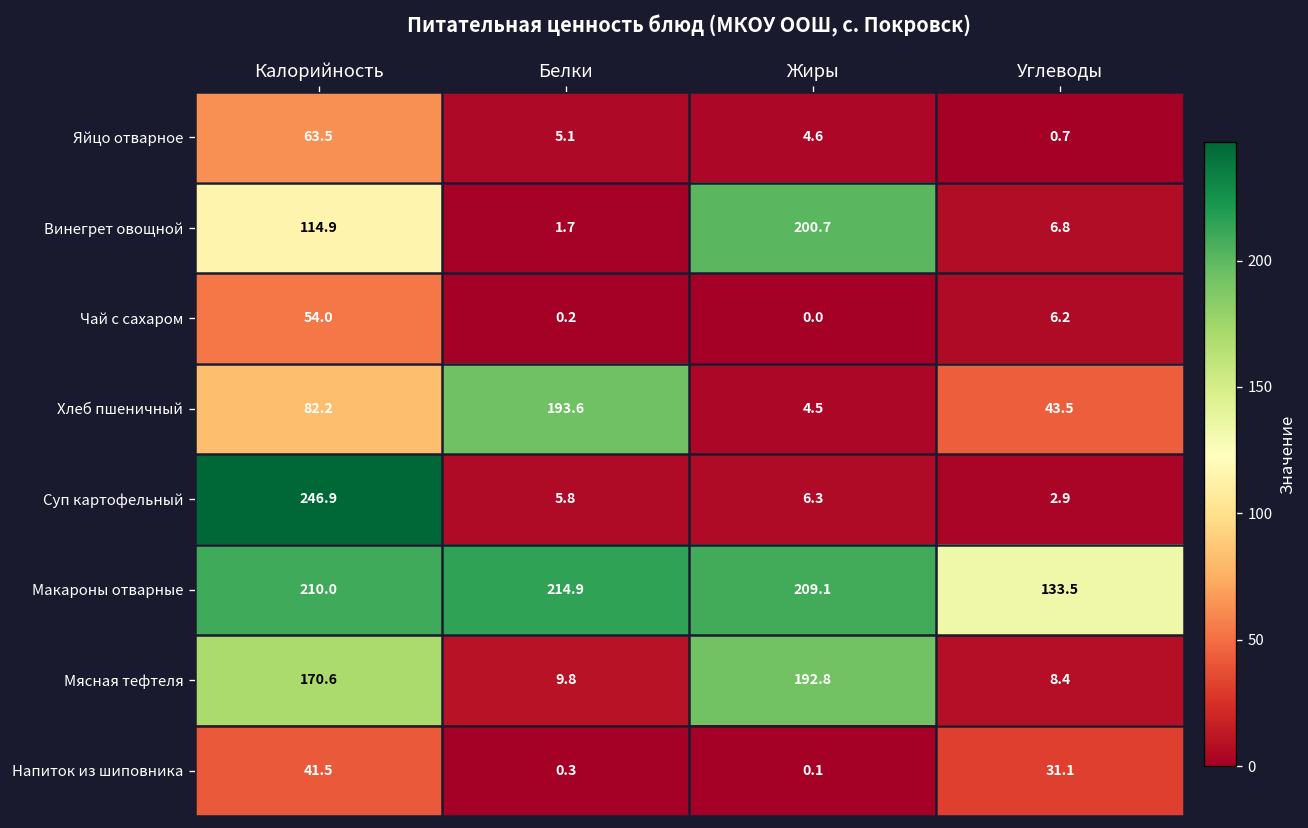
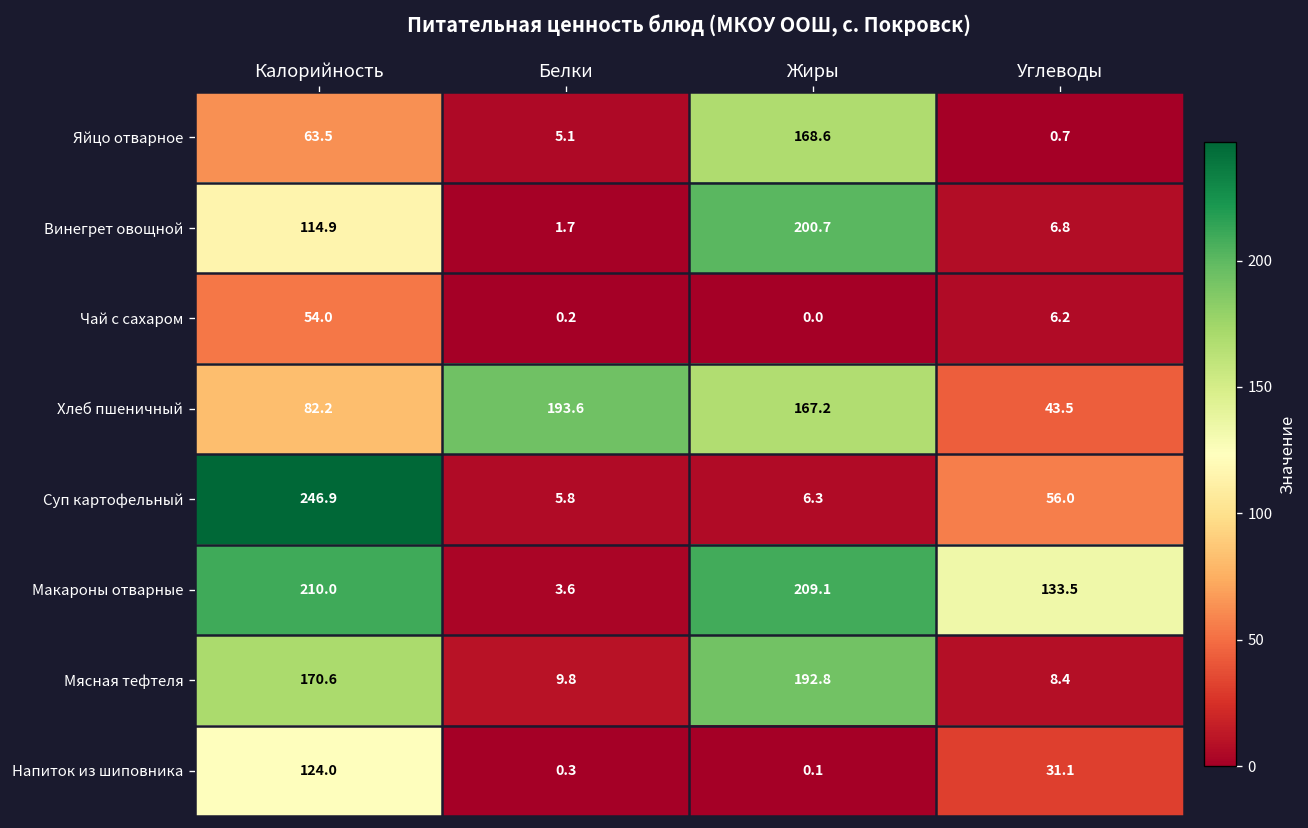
Яйцо отварное, Жиры: 4.6 -> 168.6
Хлеб пшеничный, Жиры: 4.5 -> 167.2
Суп картофельный, Углеводы: 2.9 -> 56.0
Макароны отварные, Белки: 214.9 -> 3.6
Напиток из шиповника, Калорийность: 41.5 -> 124.0
